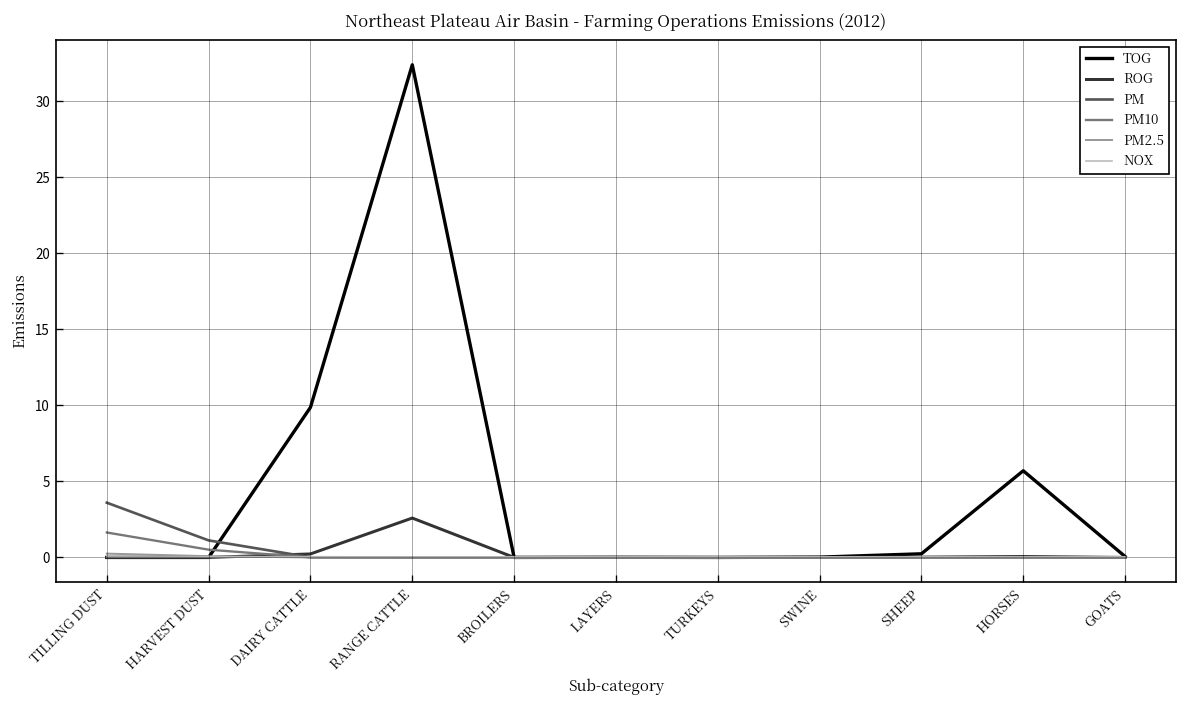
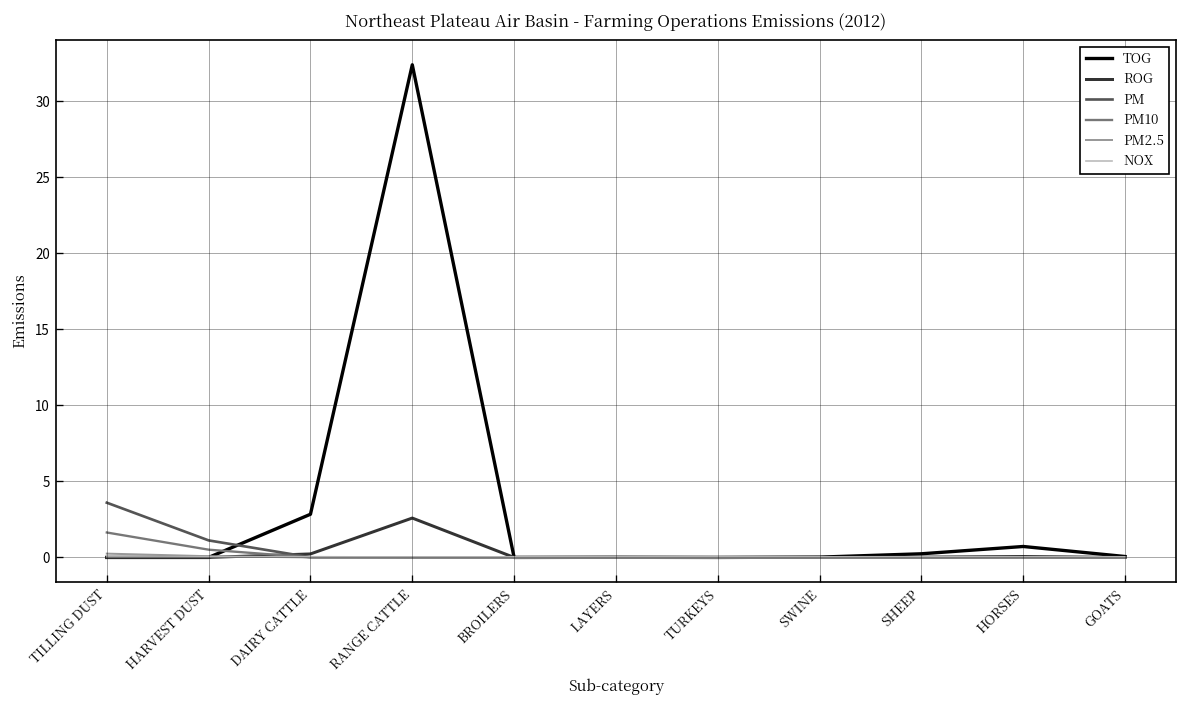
TOG, DAIRY CATTLE: 9.9 -> 2.8
TOG, HORSES: 5.7 -> 0.7
